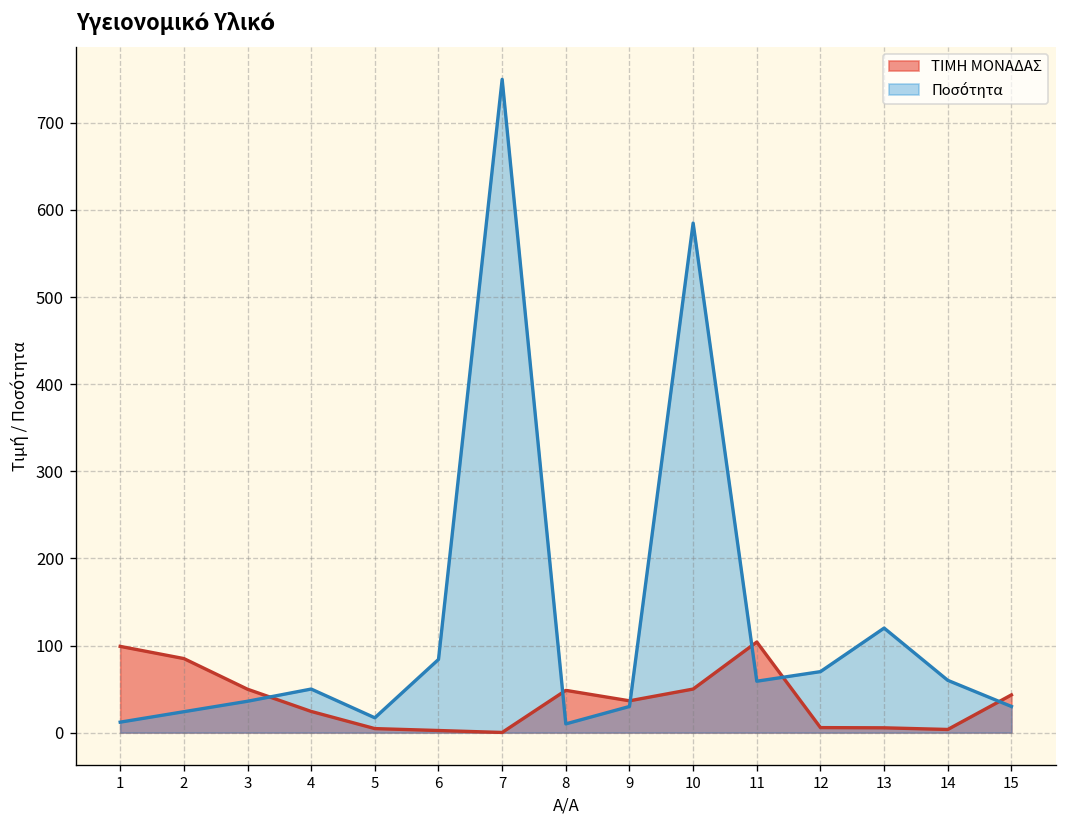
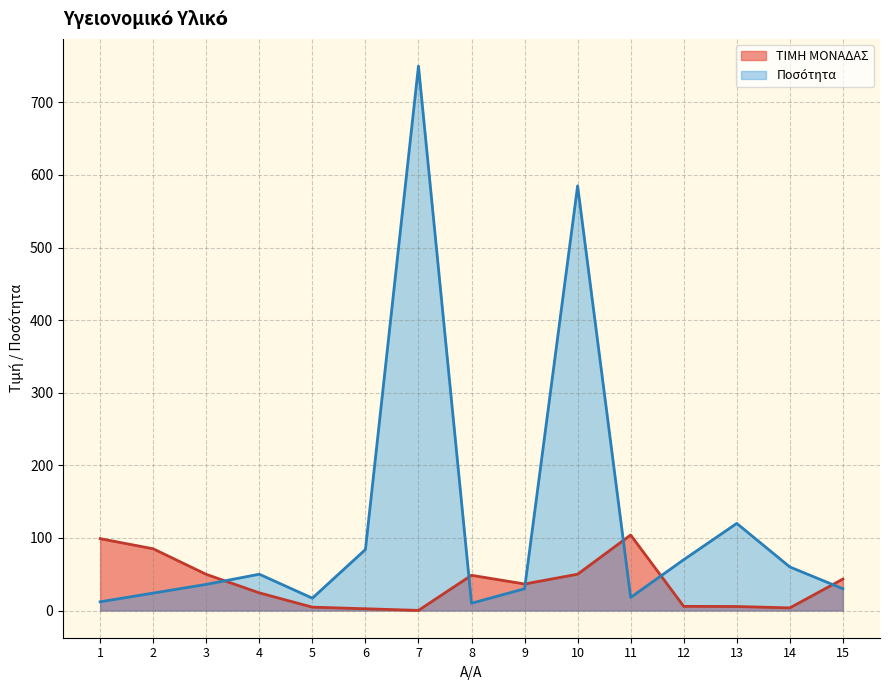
Ποσότητα, 11: 60 -> 20
